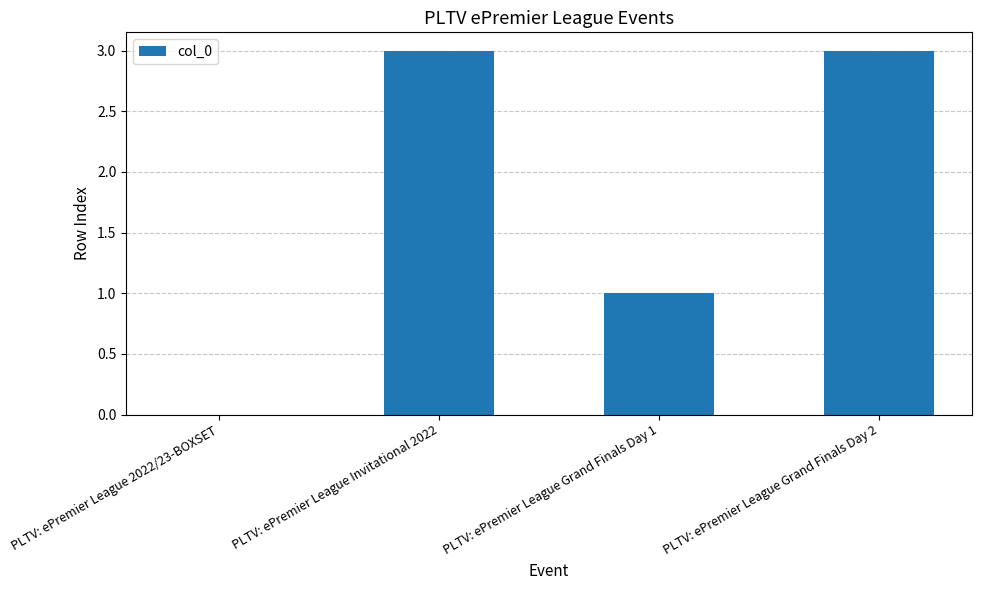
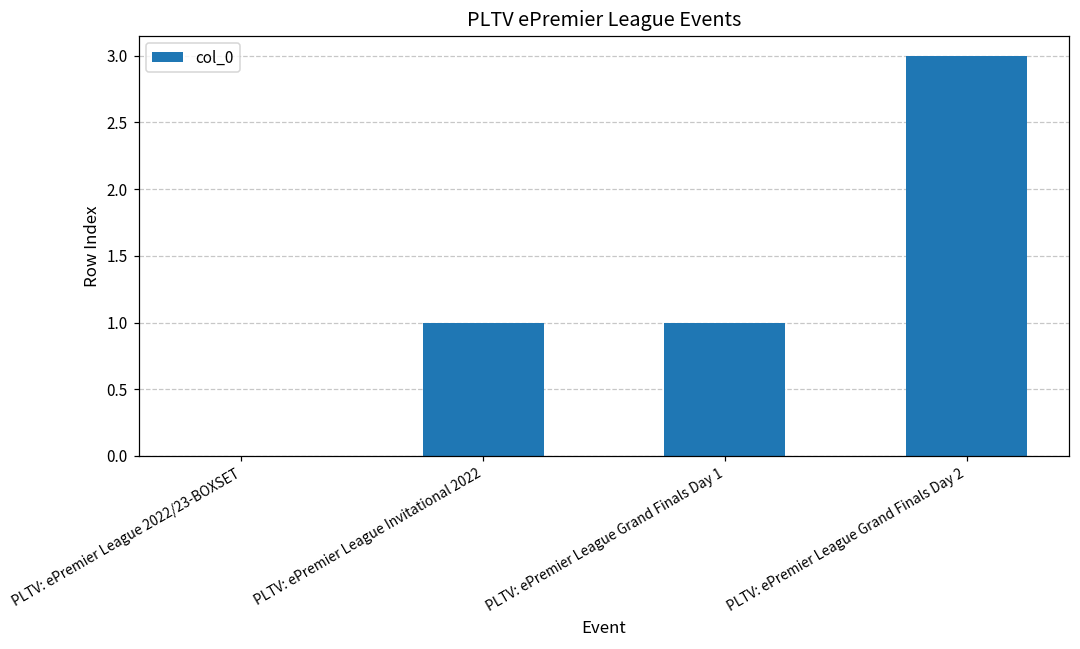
PLTV: ePremier League Invitational 2022: 3 -> 1
